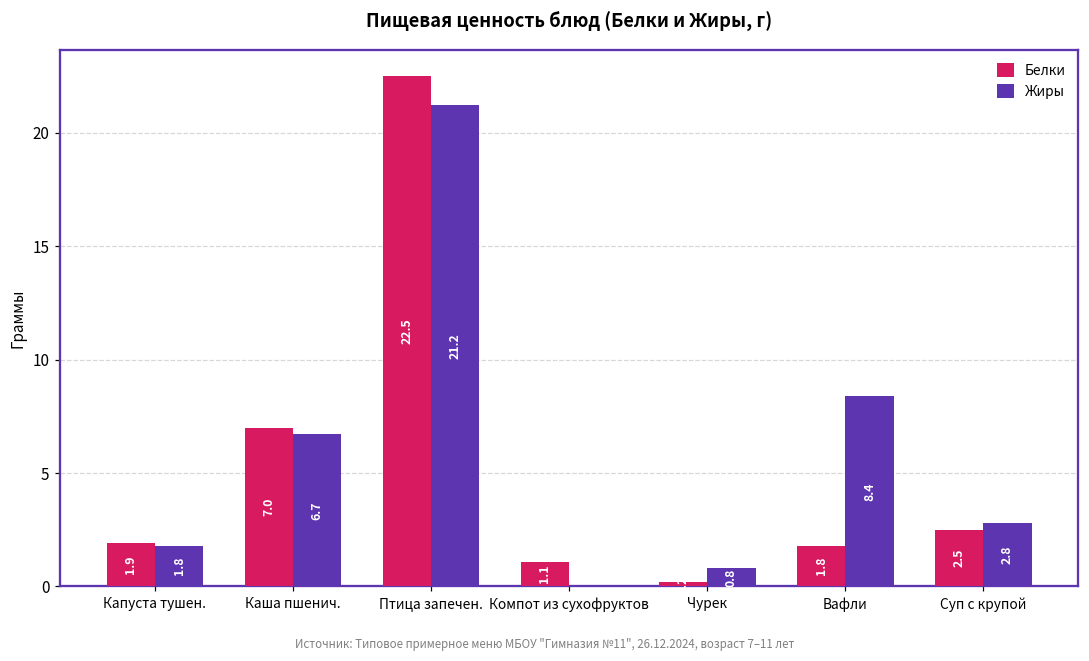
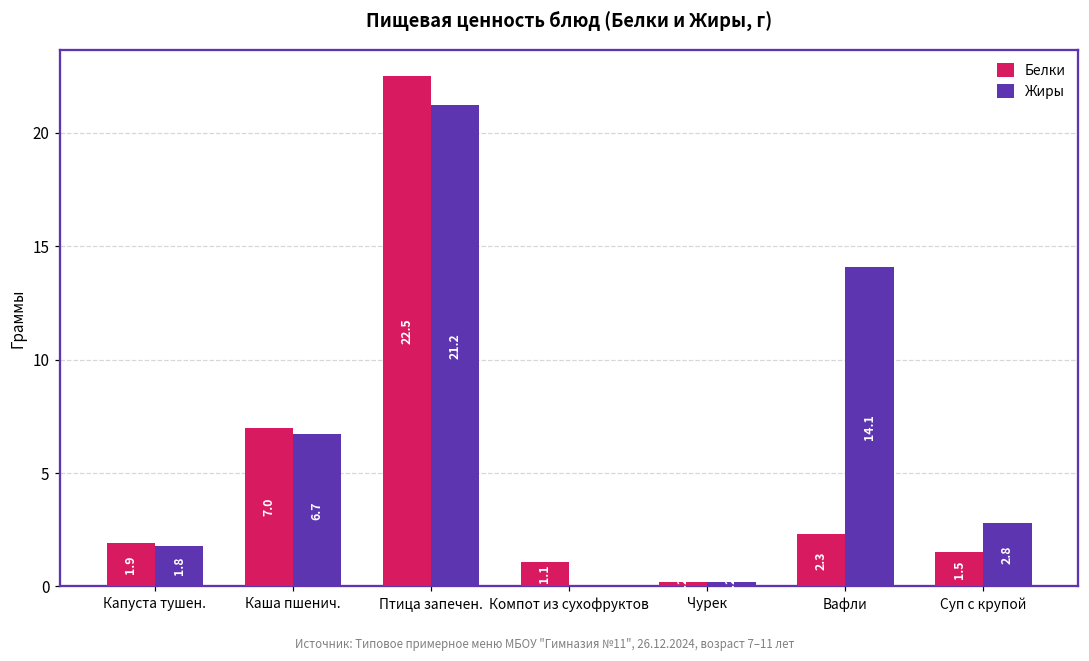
Жиры, Чурек: 0.8 -> 0.2
Белки, Вафли: 1.8 -> 2.3
Жиры, Вафли: 8.4 -> 14.1
Белки, Суп с крупой: 2.5 -> 1.5
